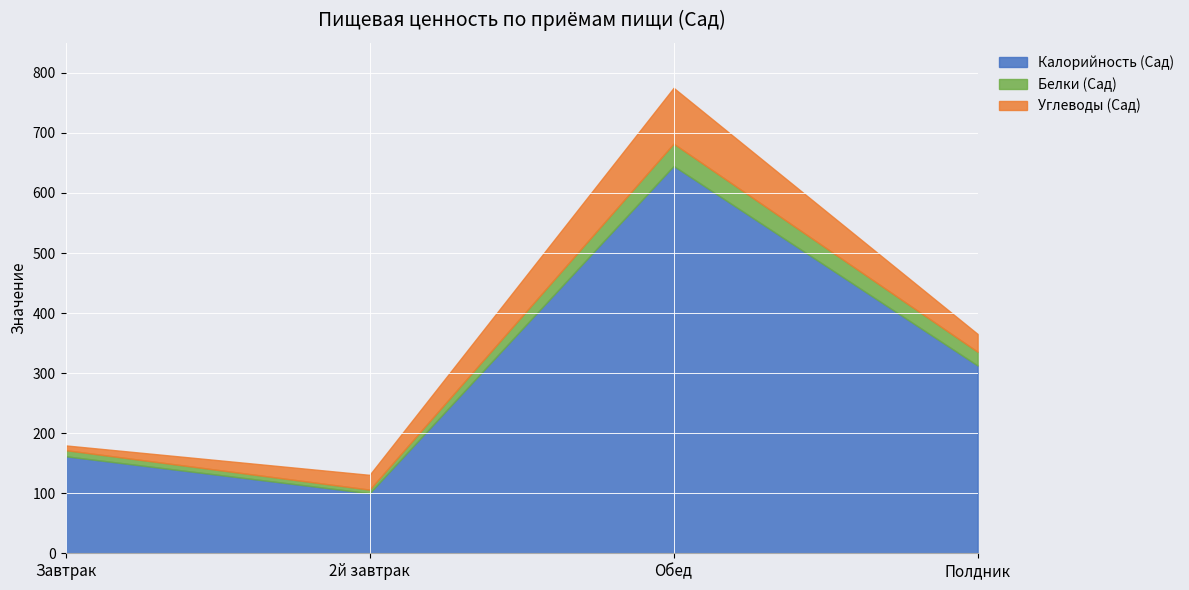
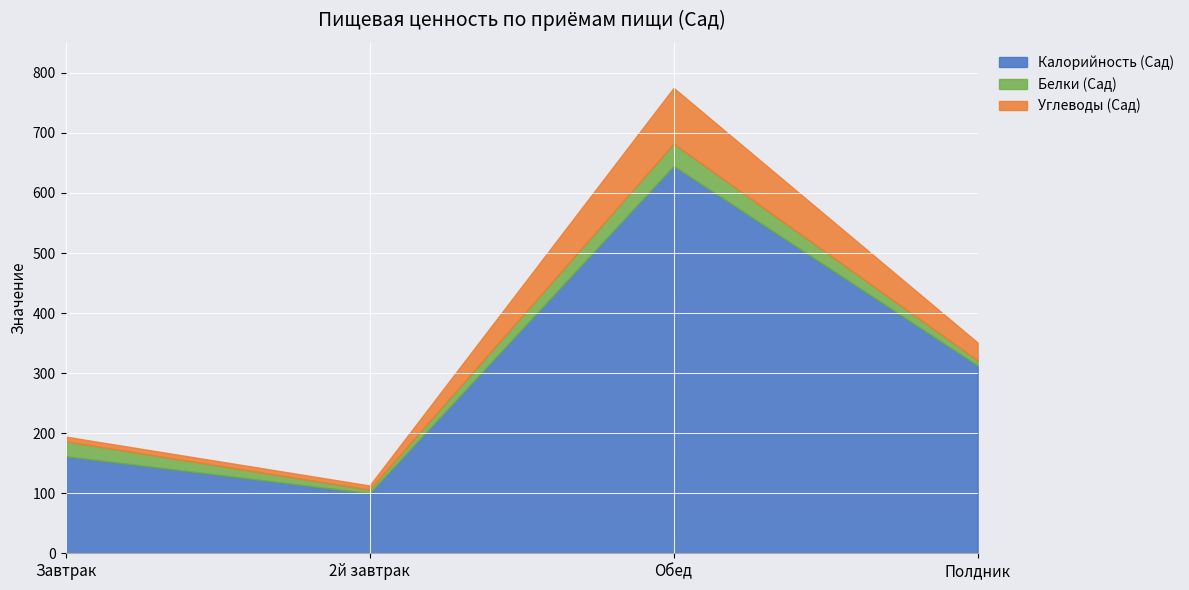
Белки (Сад), Завтрак: 10 -> 20
Углеводы (Сад), 2й завтрак: 20 -> 10
Белки (Сад), Полдник: 20 -> 10
